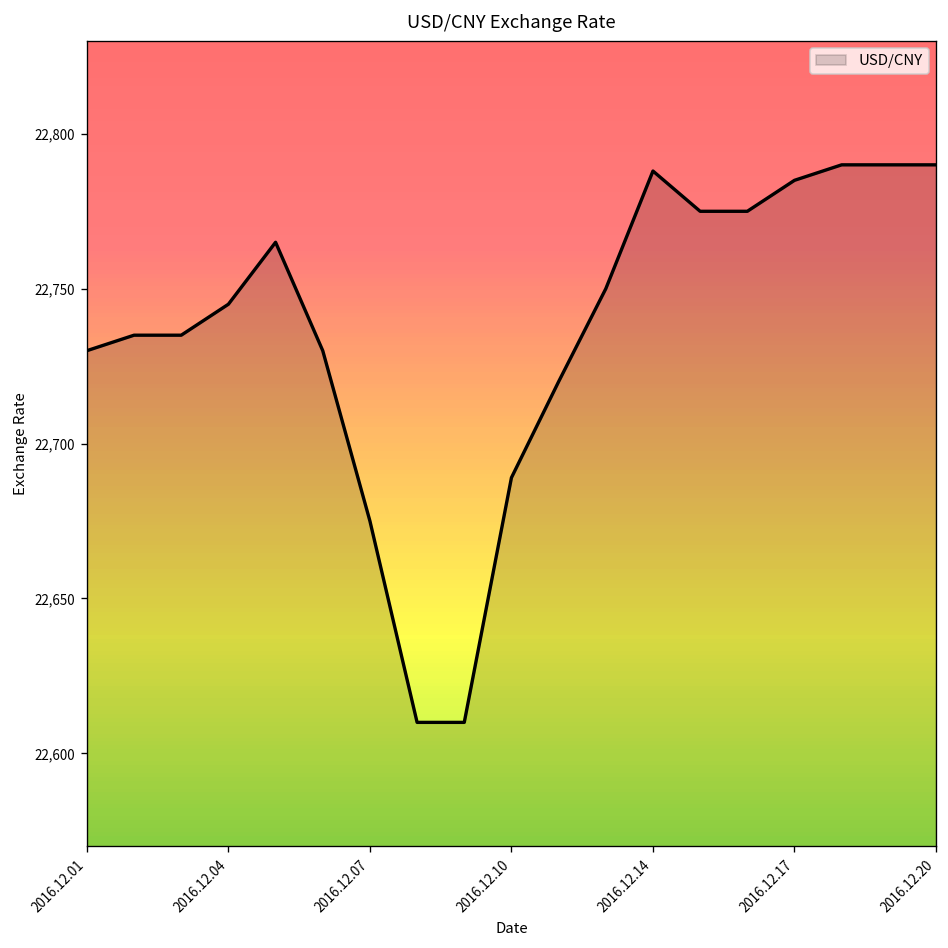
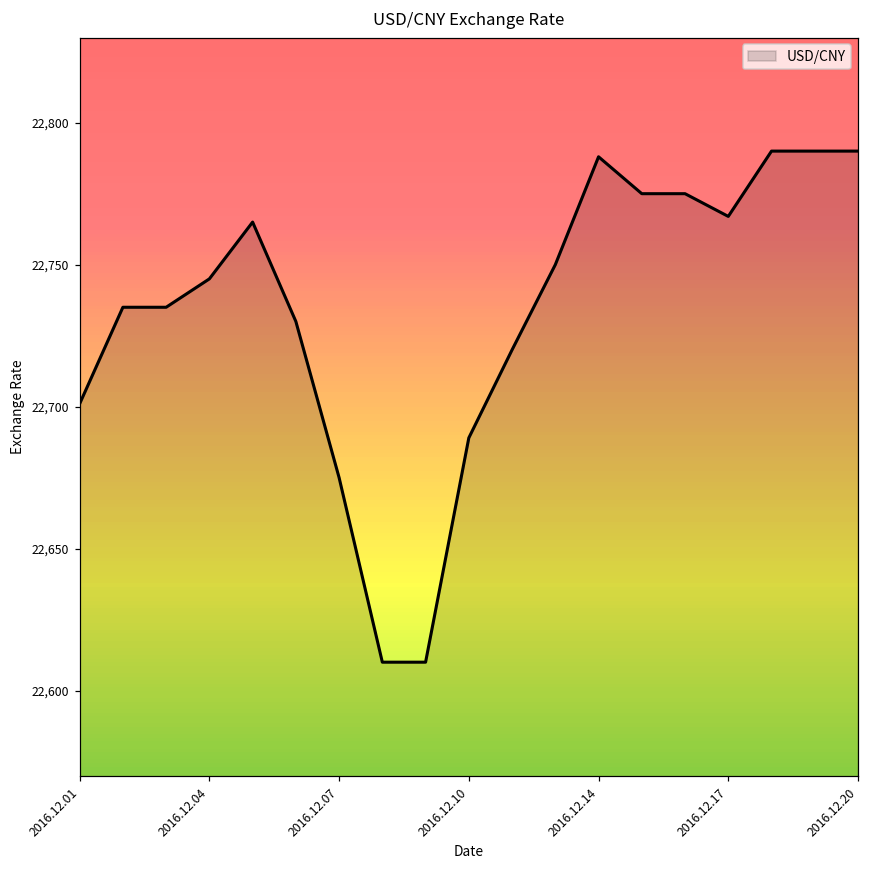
2016.12.01: 22,730 -> 22,701
2016.12.17: 22,785 -> 22,767
